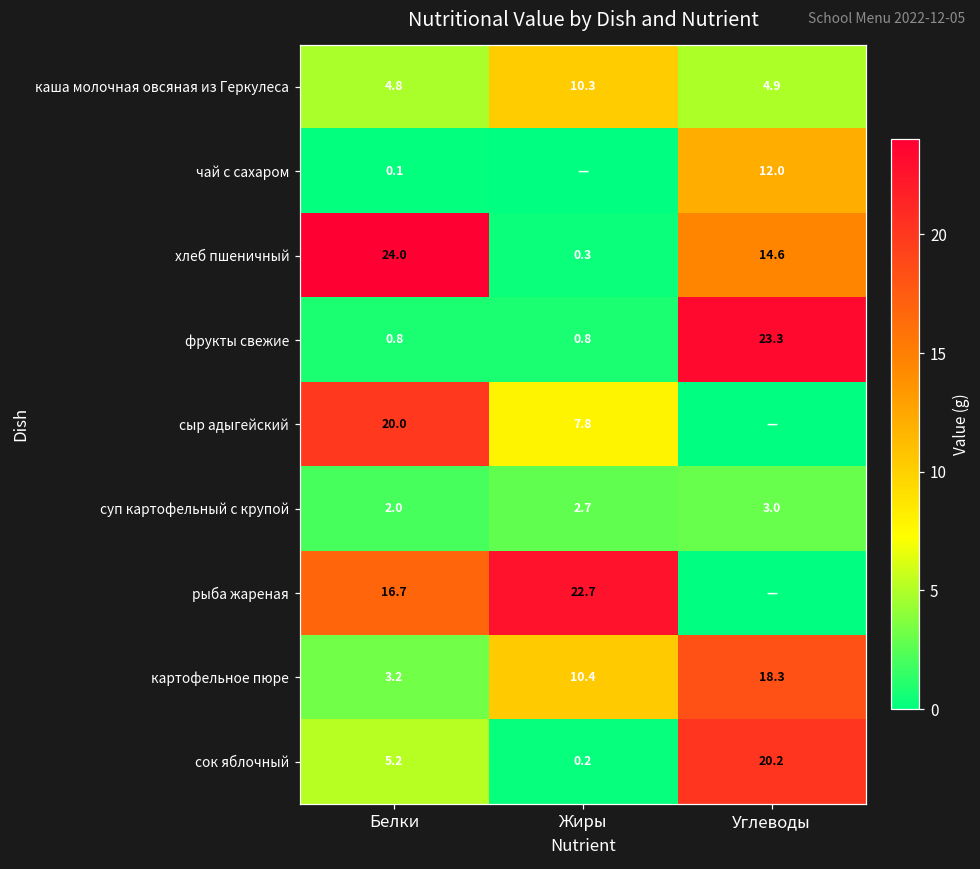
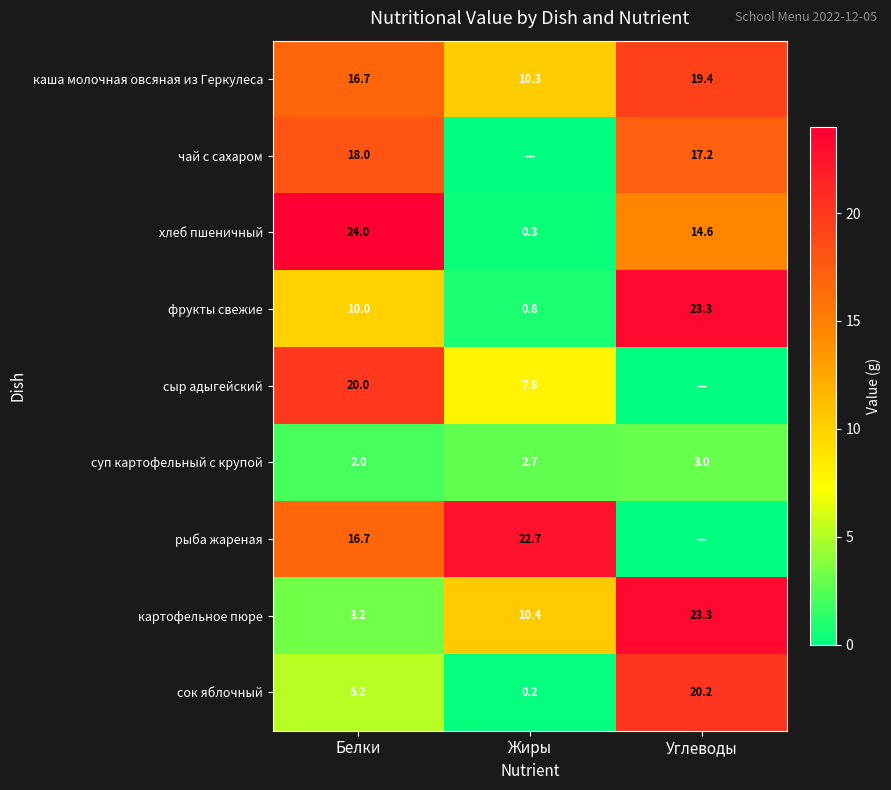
каша молочная овсяная из Геркулеса, Белки: 4.8 -> 16.7
каша молочная овсяная из Геркулеса, Углеводы: 4.9 -> 19.4
чай с сахаром, Белки: 0.1 -> 18.0
чай с сахаром, Углеводы: 12.0 -> 17.2
фрукты свежие, Белки: 0.8 -> 10.0
картофельное пюре, Углеводы: 18.3 -> 23.3
